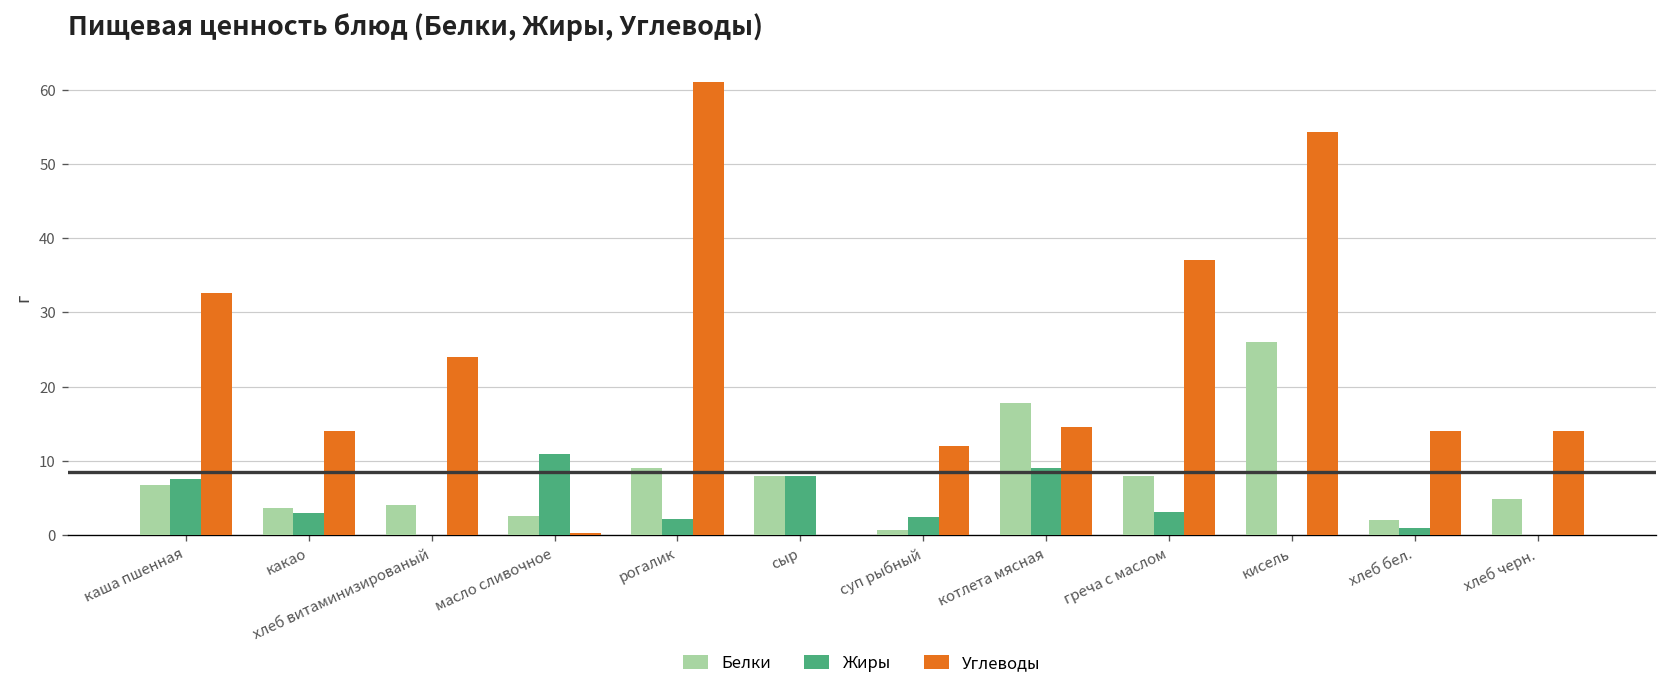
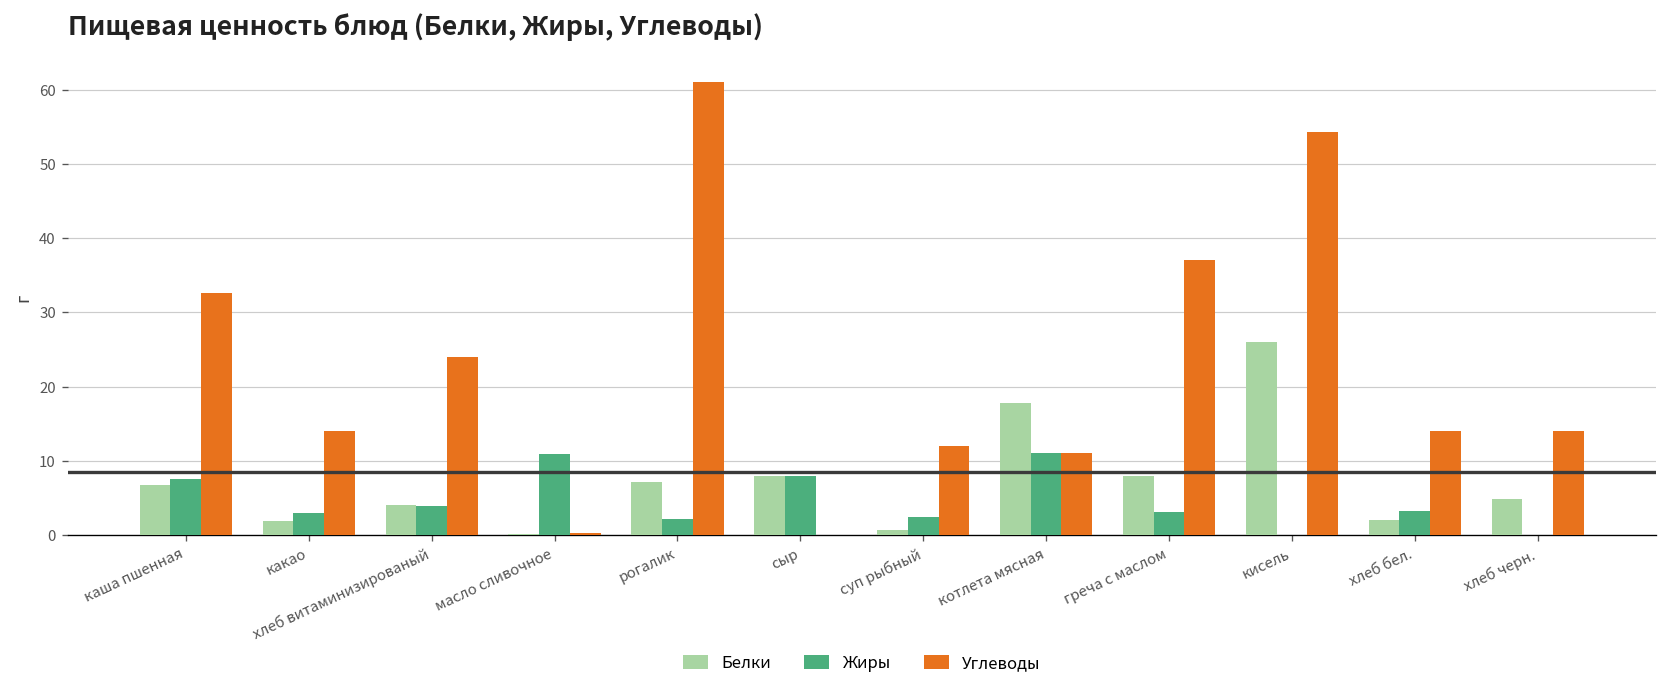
Белки, какао: 4 -> 2
Жиры, хлеб витаминизированый: 0 -> 4
Белки, масло сливочное: 3 -> 0
Белки, рогалик: 9 -> 7
Жиры, котлета мясная: 9 -> 11
Углеводы, котлета мясная: 15 -> 11
Жиры, хлеб бел.: 1 -> 3
